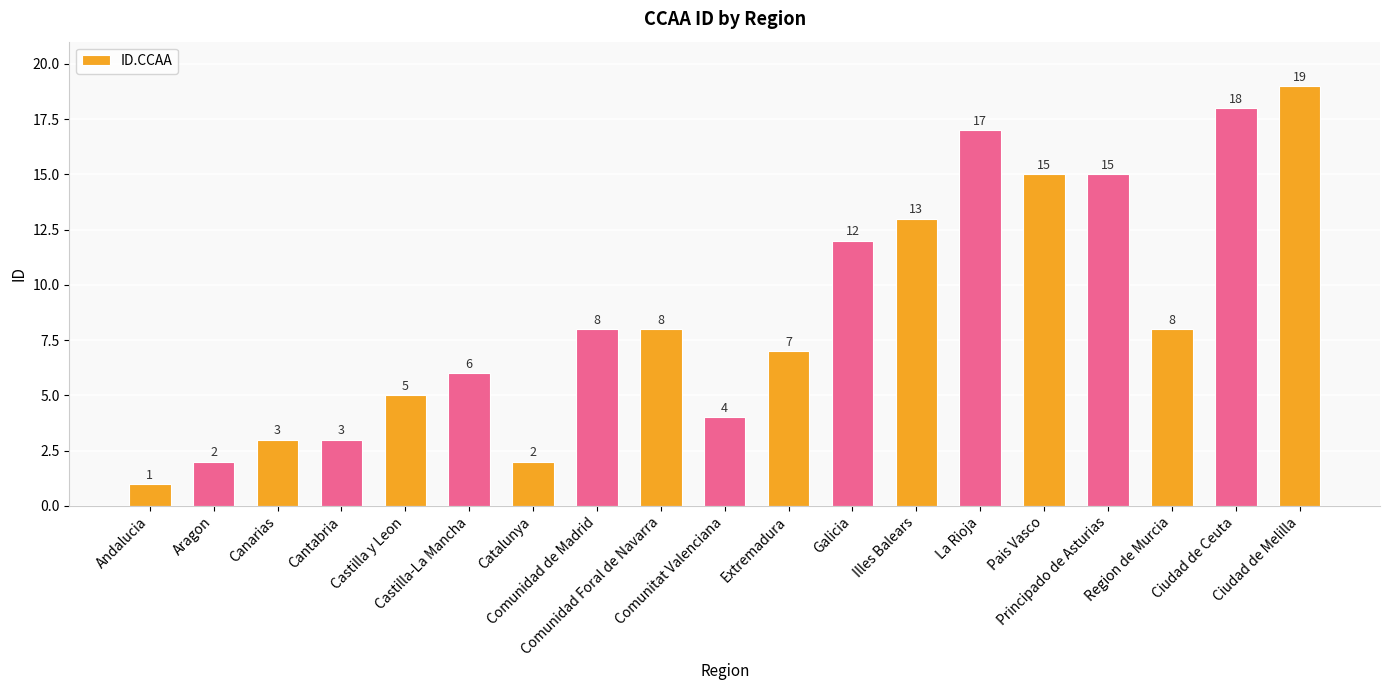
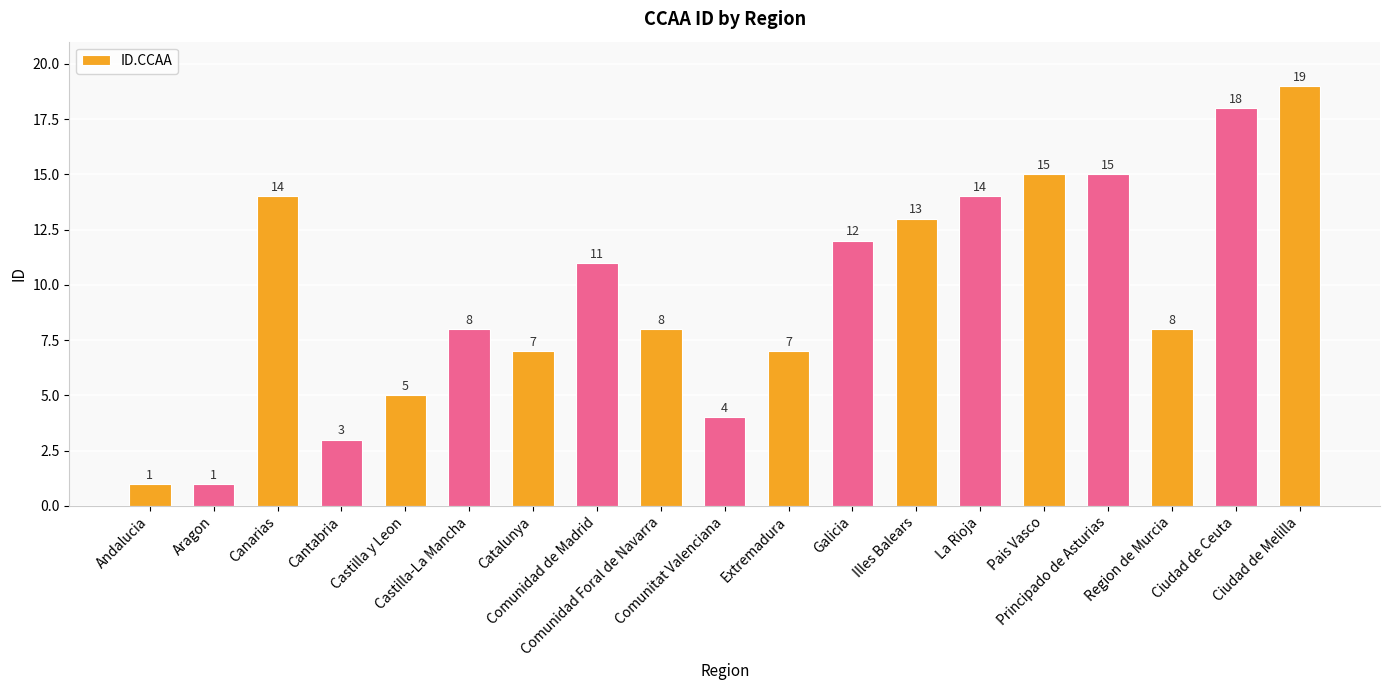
Aragon: 2 -> 1
Canarias: 3 -> 14
Castilla-La Mancha: 6 -> 8
Catalunya: 2 -> 7
Comunidad de Madrid: 8 -> 11
La Rioja: 17 -> 14
